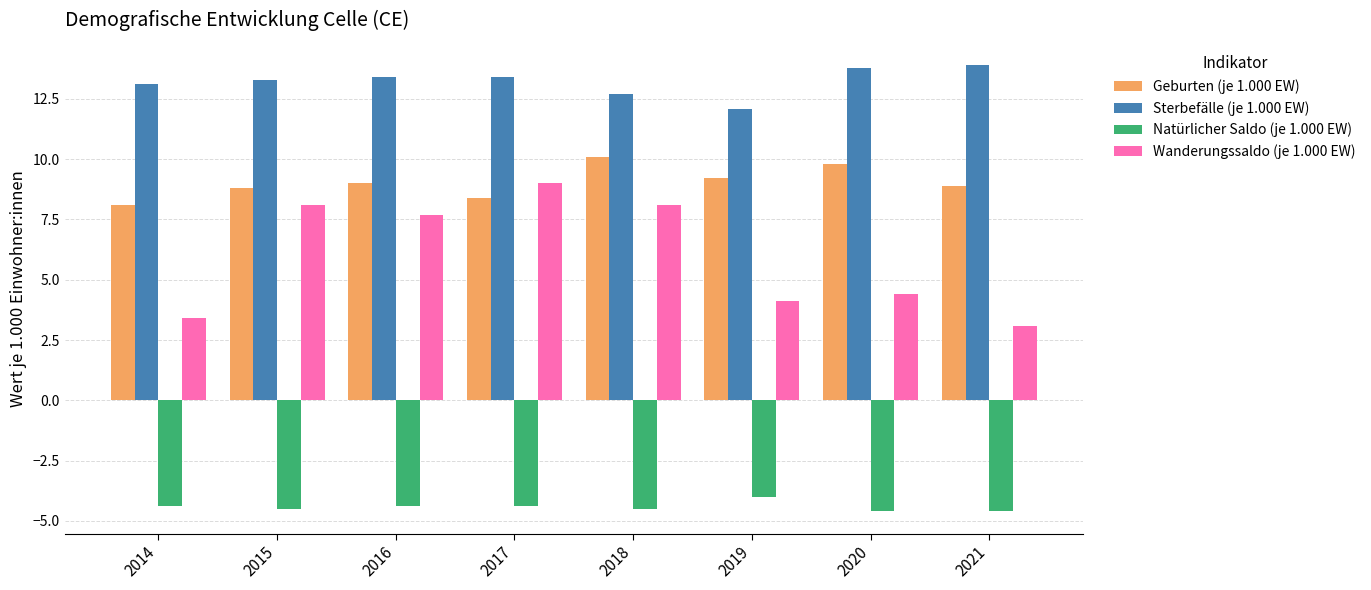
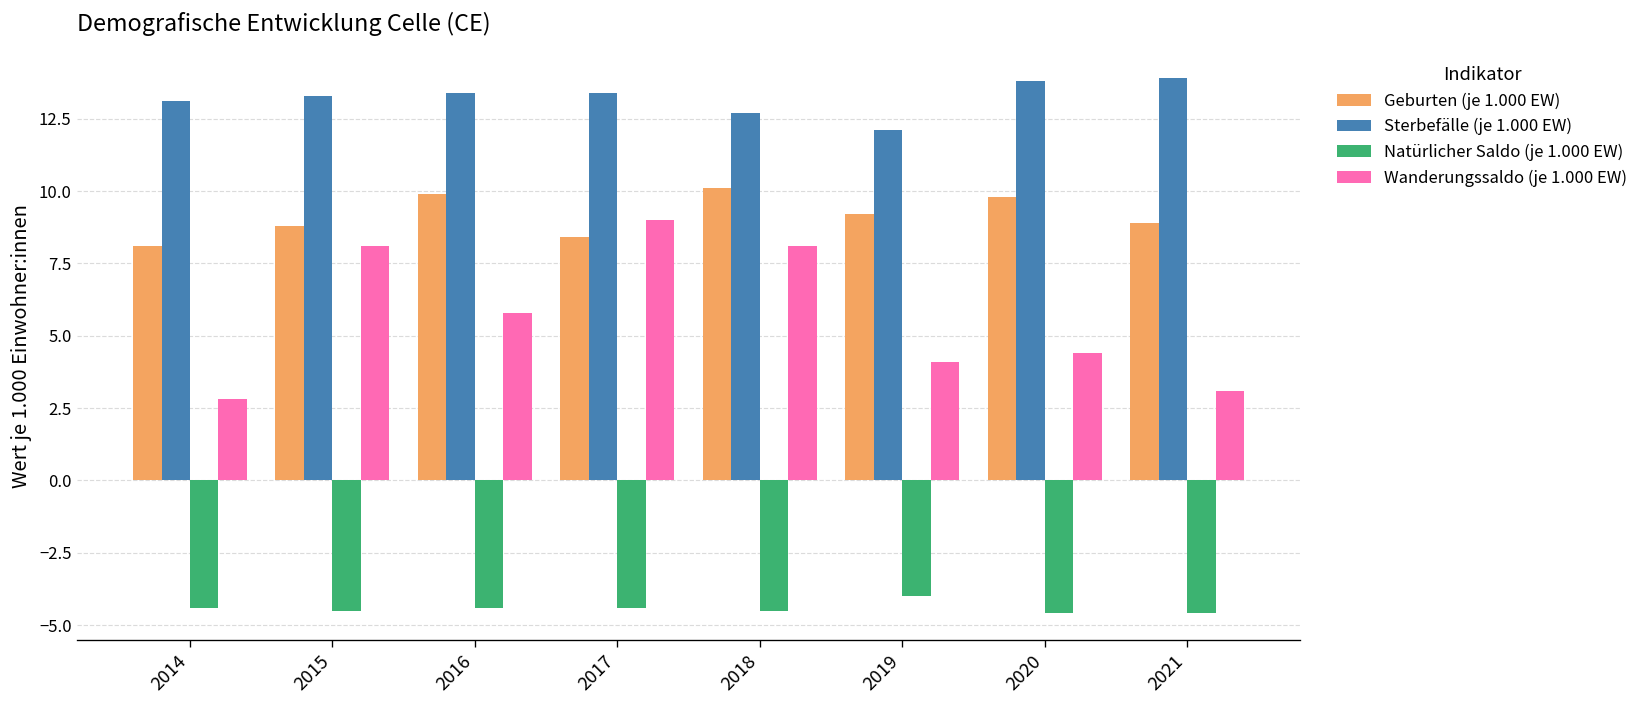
Wanderungssaldo (je 1.000 EW), 2014: 3.4 -> 2.8
Geburten (je 1.000 EW), 2016: 9.0 -> 9.9
Wanderungssaldo (je 1.000 EW), 2016: 7.7 -> 5.8
